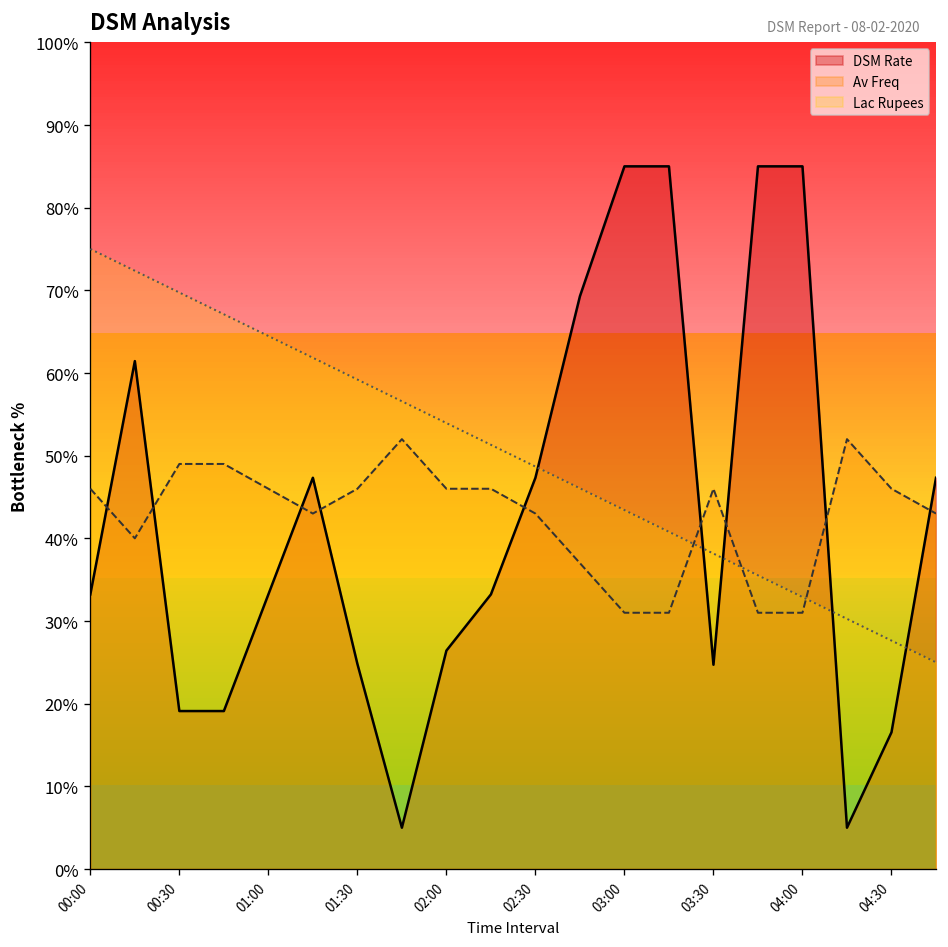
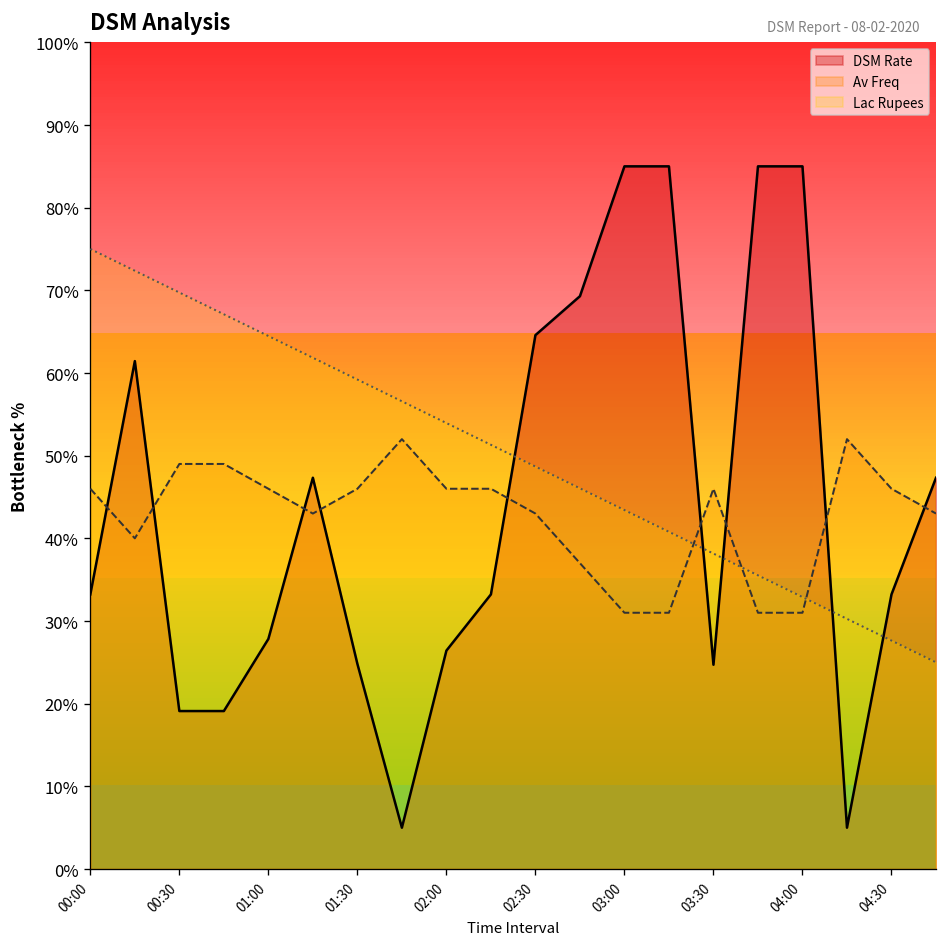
DSM Rate, 01:00: 33% -> 28%
DSM Rate, 02:30: 47% -> 65%
DSM Rate, 04:30: 17% -> 33%
